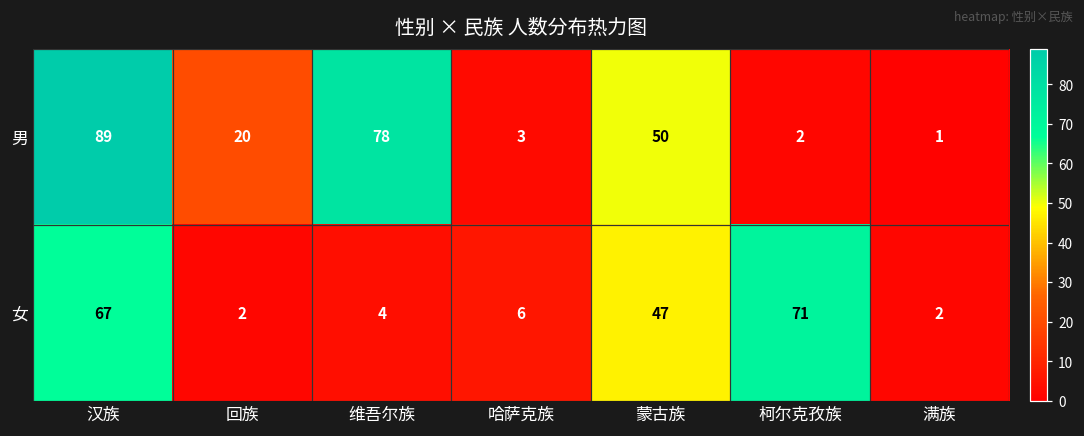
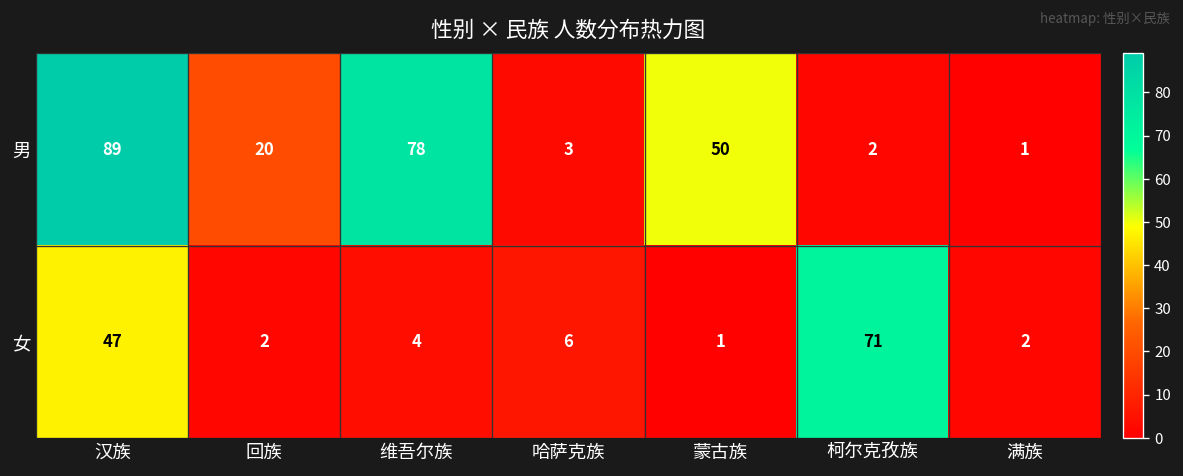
女, 汉族: 67 -> 47
女, 蒙古族: 47 -> 1
